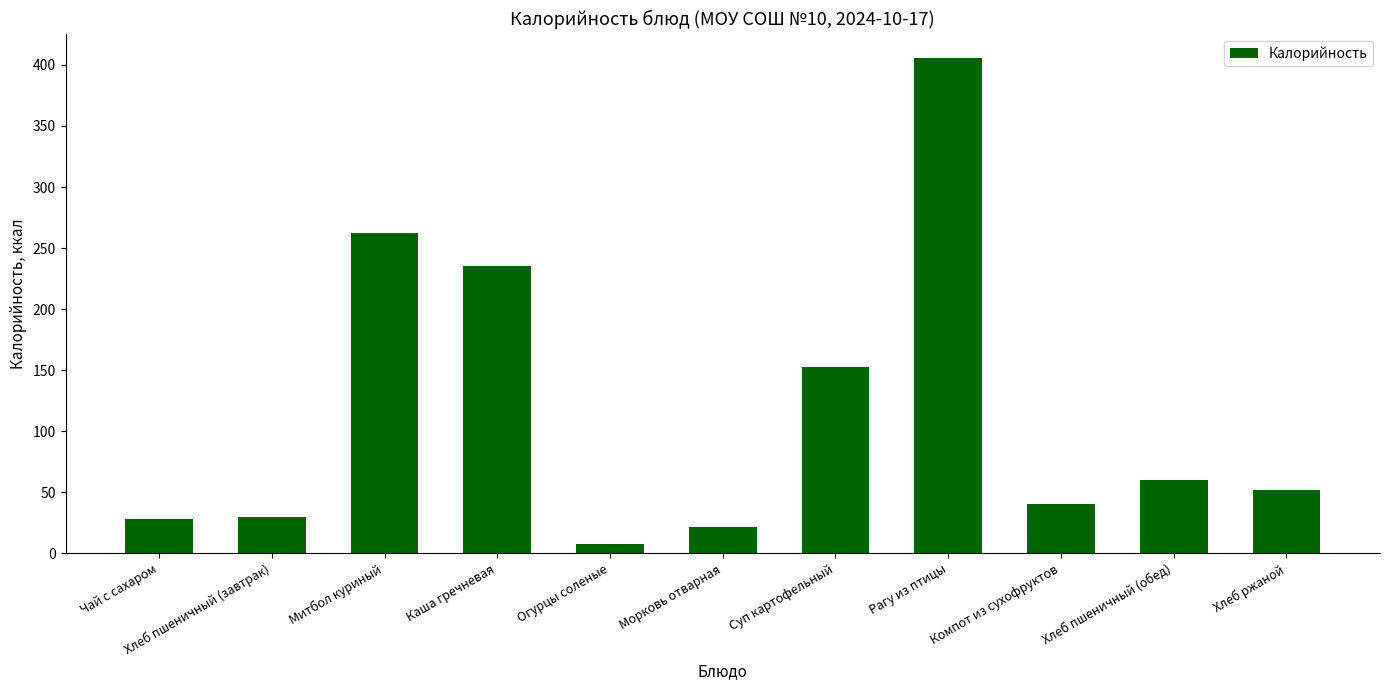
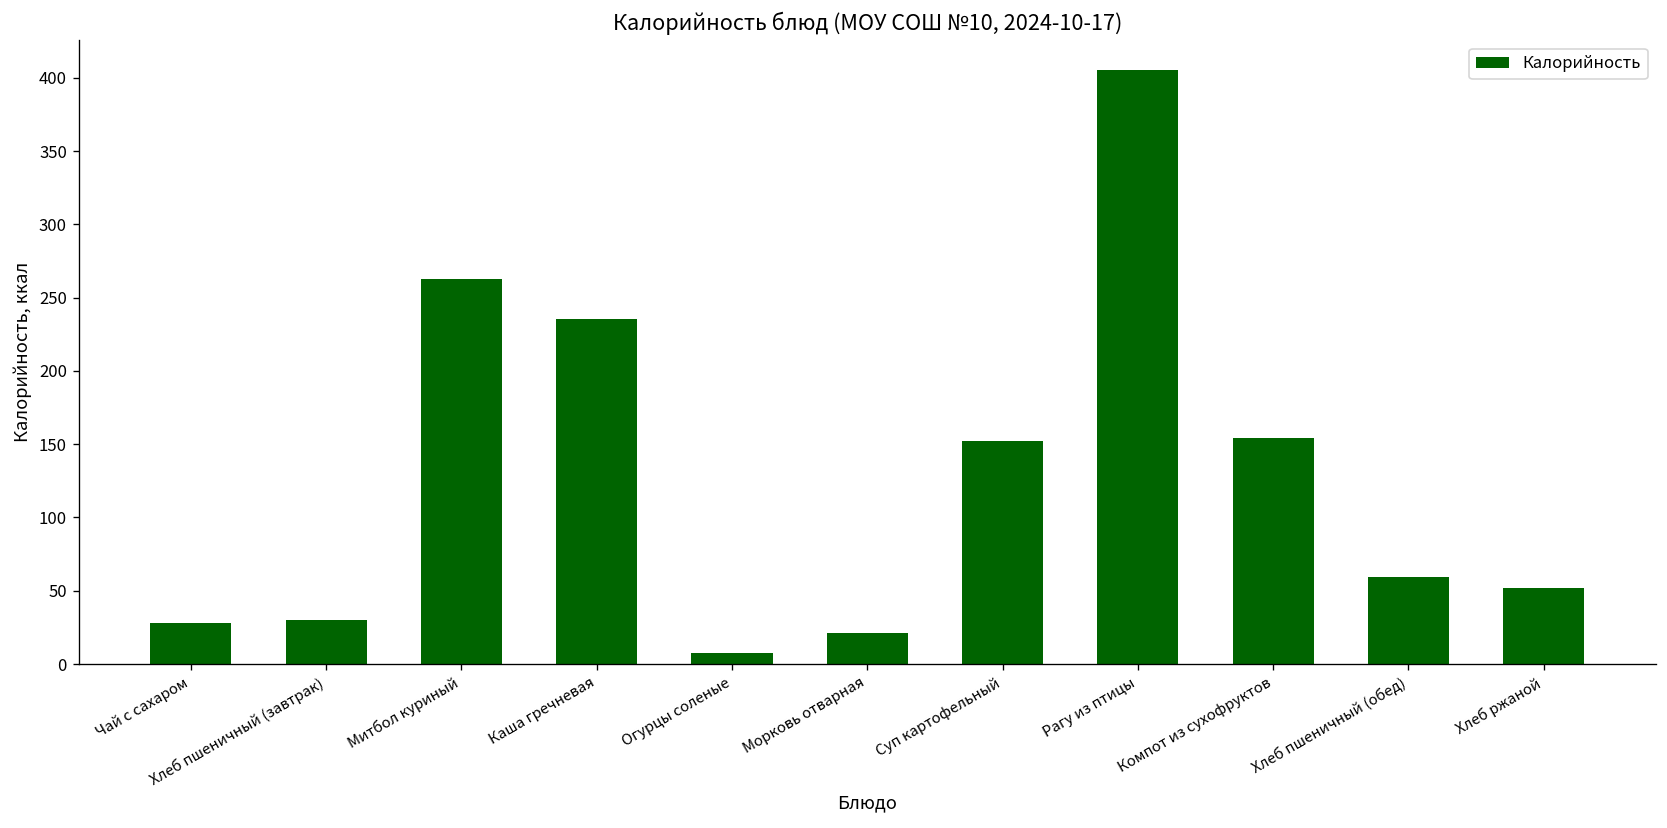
Компот из сухофруктов: 40 -> 155
